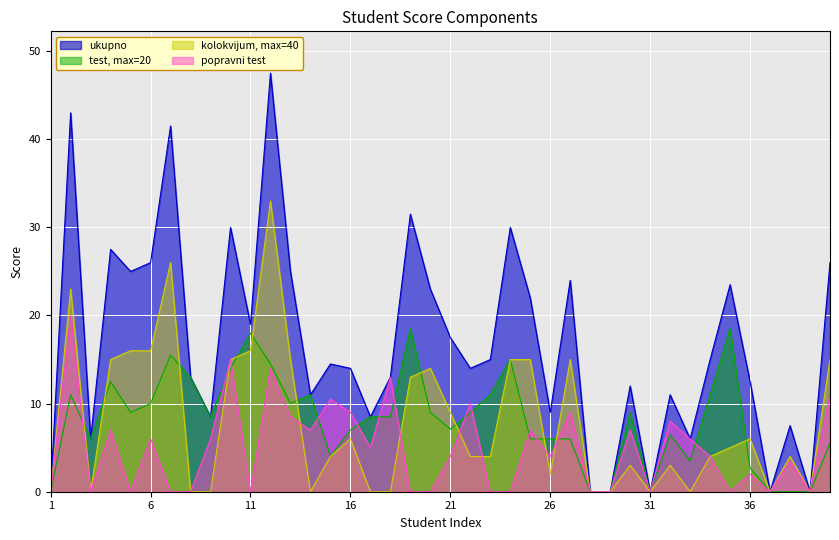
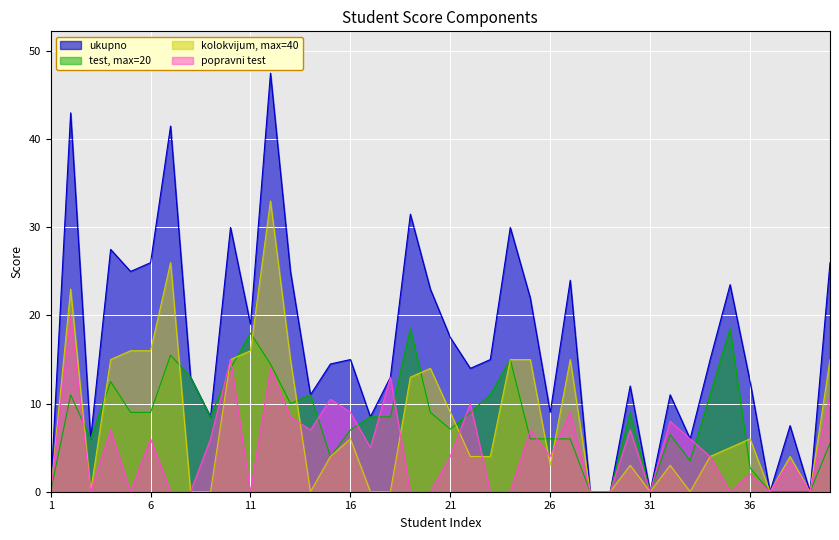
test, max=20, 6: 10 -> 9
ukupno, 16: 14 -> 15
kolokvijum, max=40, 26: 2 -> 3
